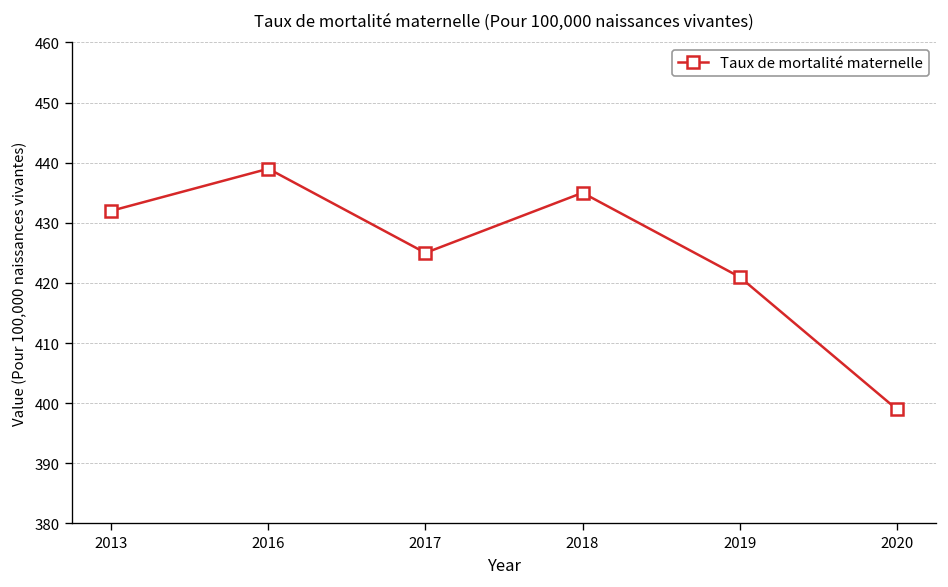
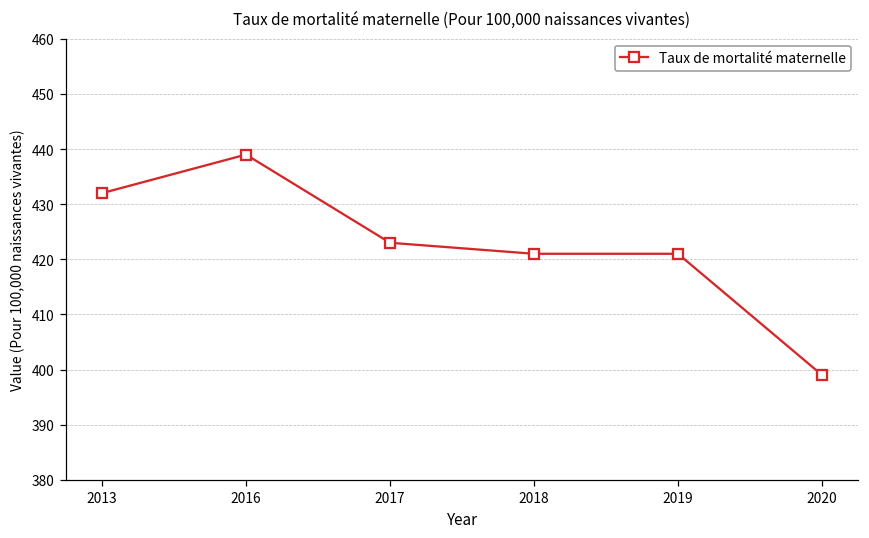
2017: 425 -> 423
2018: 435 -> 421
